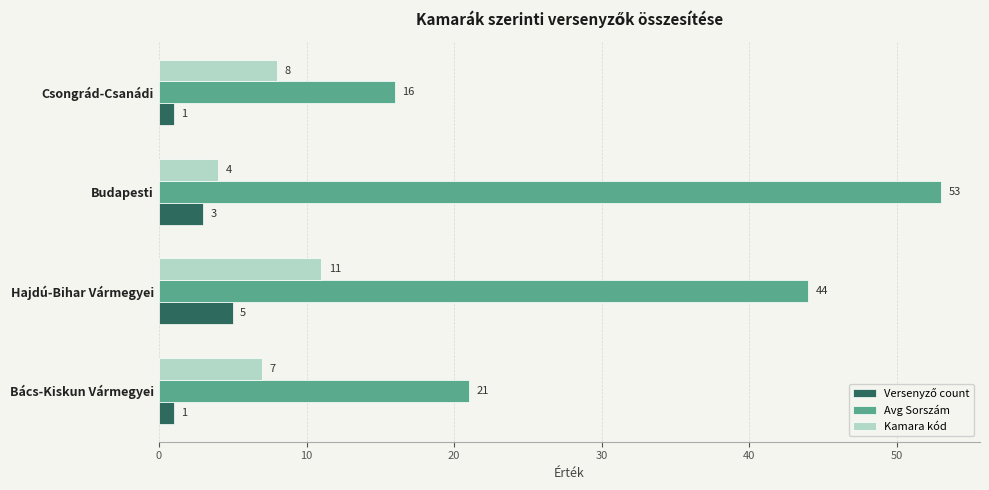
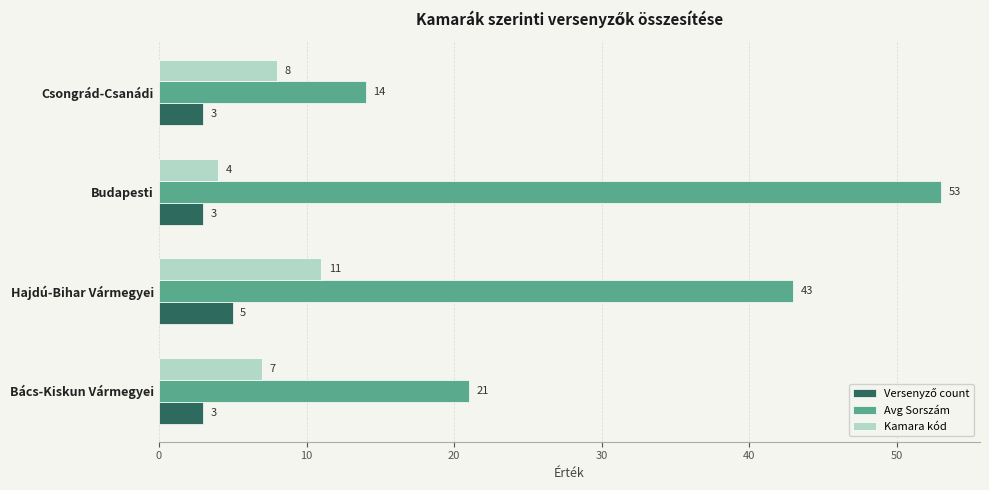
Avg Sorszám, Csongrád-Csanádi: 16 -> 14
Versenyző count, Csongrád-Csanádi: 1 -> 3
Avg Sorszám, Hajdú-Bihar Vármegyei: 44 -> 43
Versenyző count, Bács-Kiskun Vármegyei: 1 -> 3
